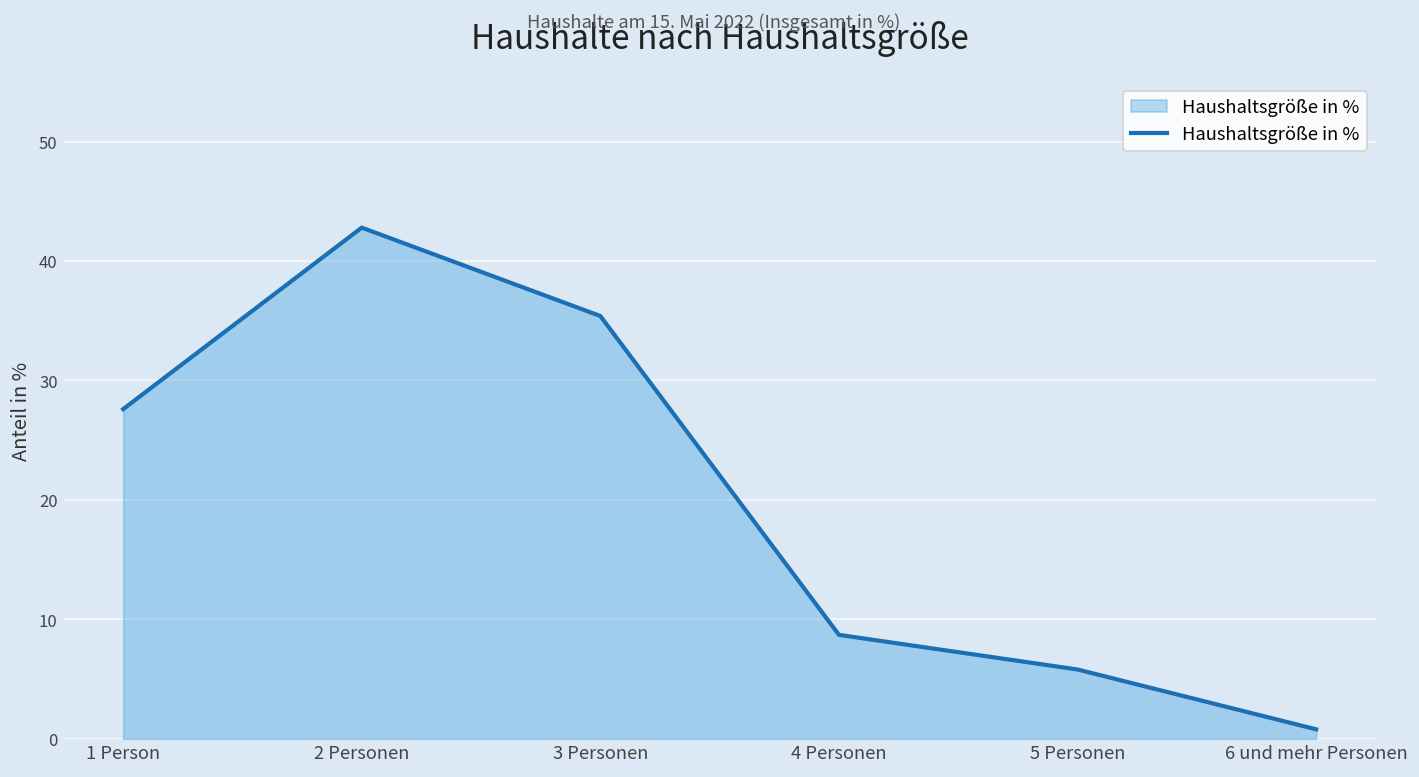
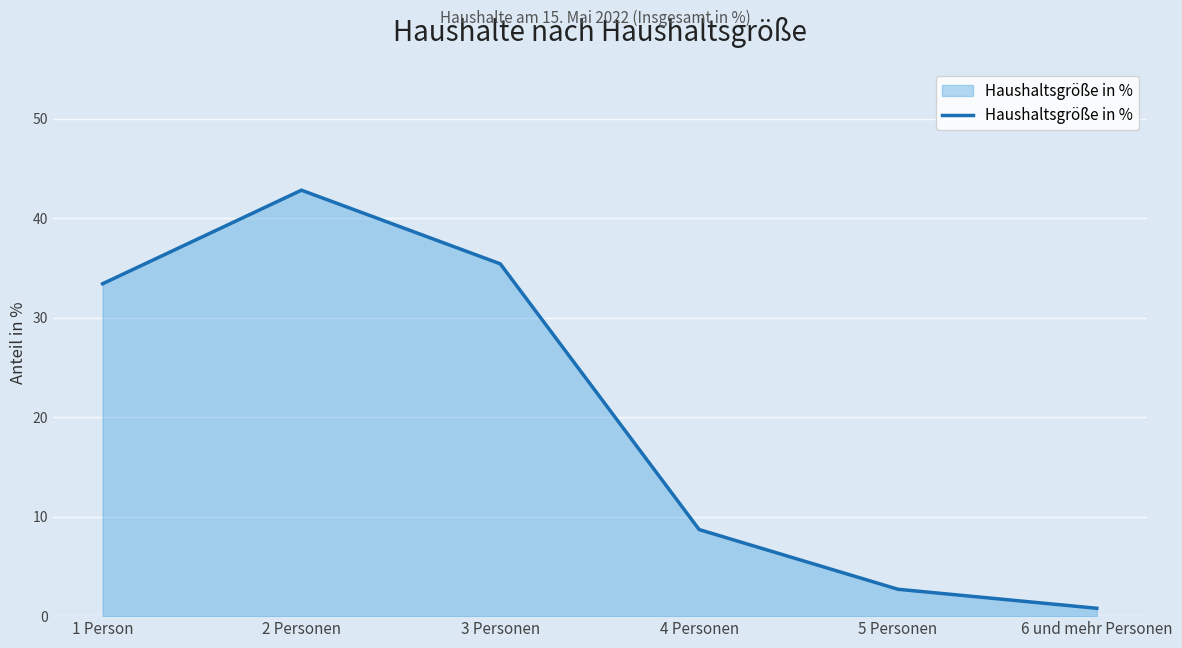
1 Person: 28 -> 33
5 Personen: 6 -> 3
